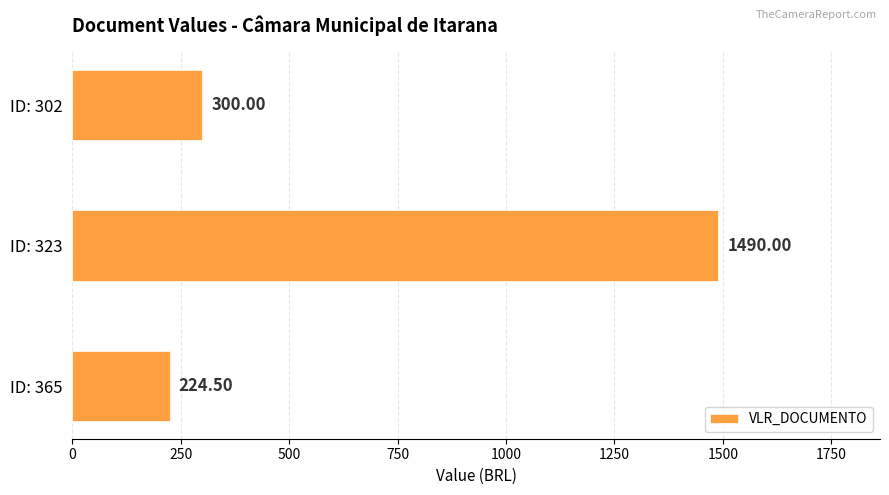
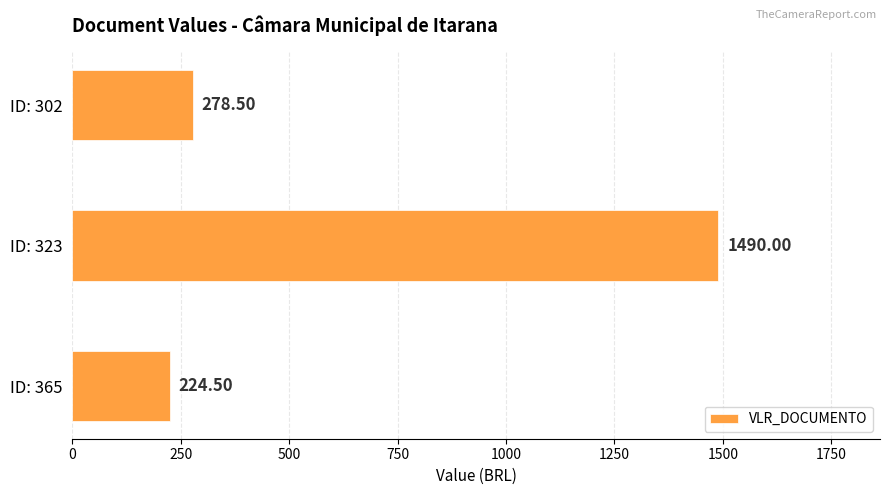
ID: 302: 300.00 -> 278.50
